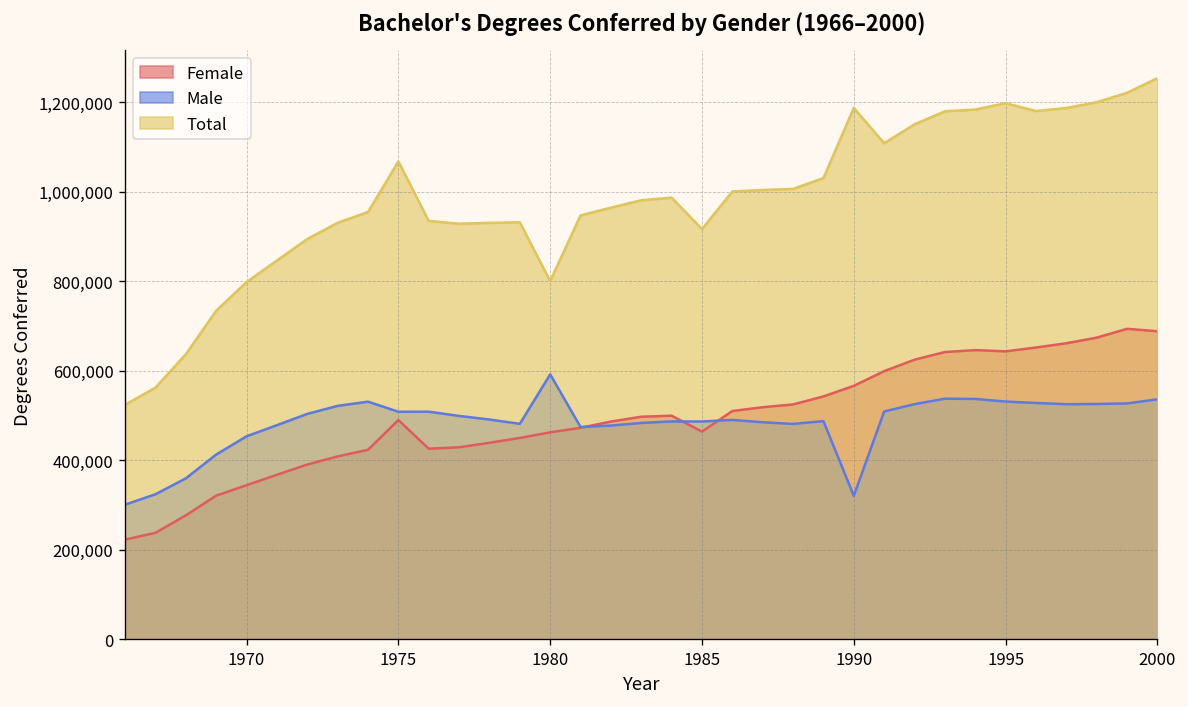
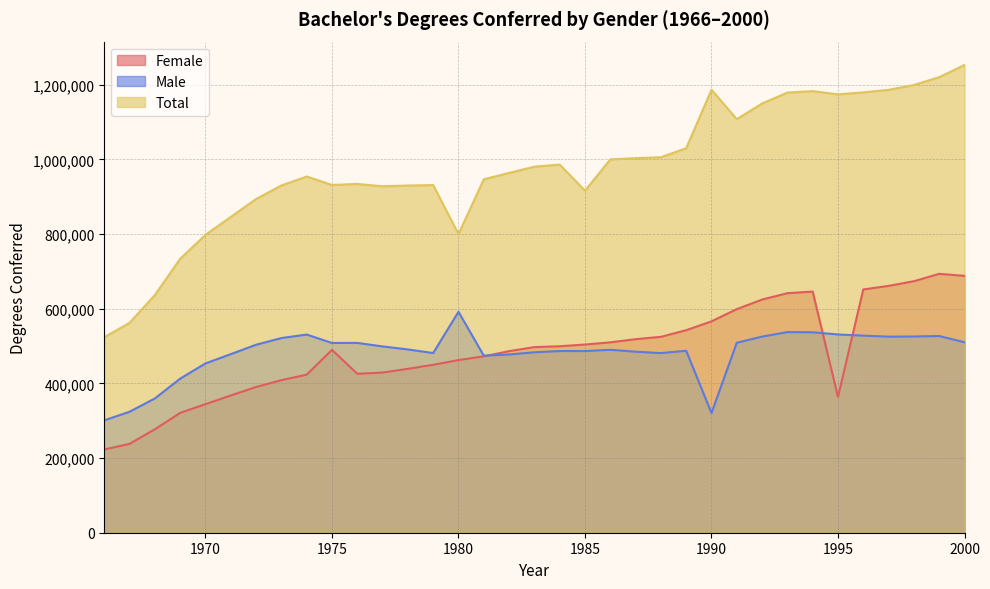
Total, 1975: 1,070,000 -> 930,000
Female, 1985: 460,000 -> 500,000
Female, 1995: 640,000 -> 360,000
Total, 1995: 1,200,000 -> 1,170,000
Male, 2000: 540,000 -> 510,000
